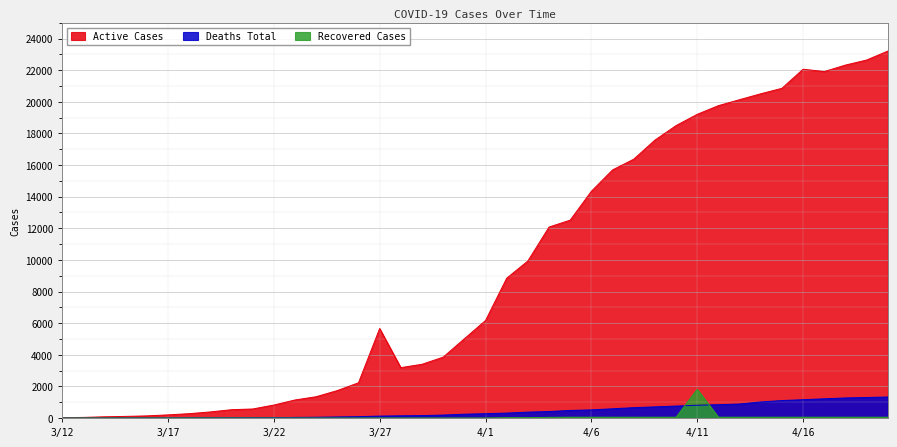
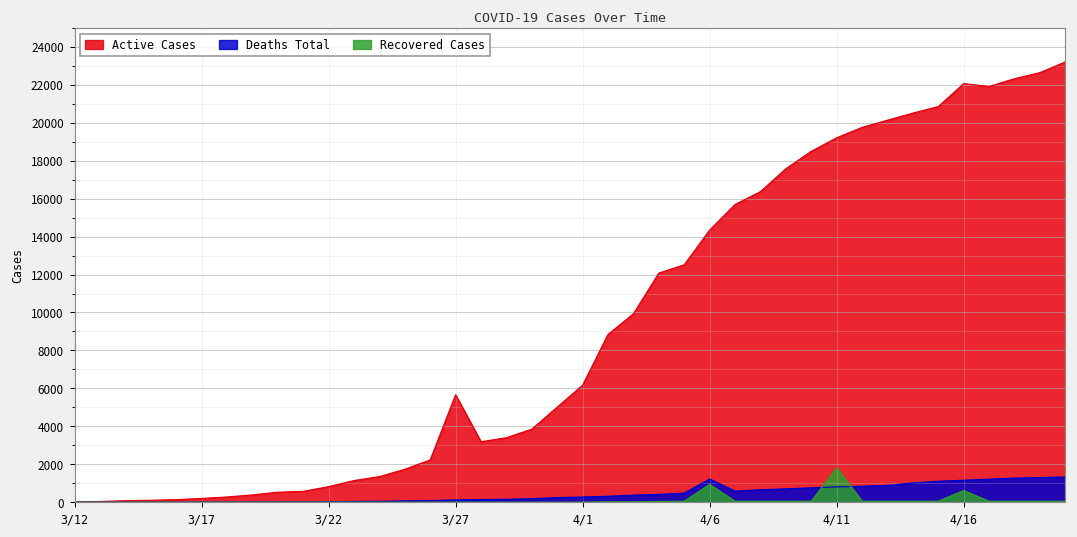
Deaths Total, 4/6: 500 -> 1200
Recovered Cases, 4/6: 100 -> 900
Recovered Cases, 4/16: 100 -> 600
